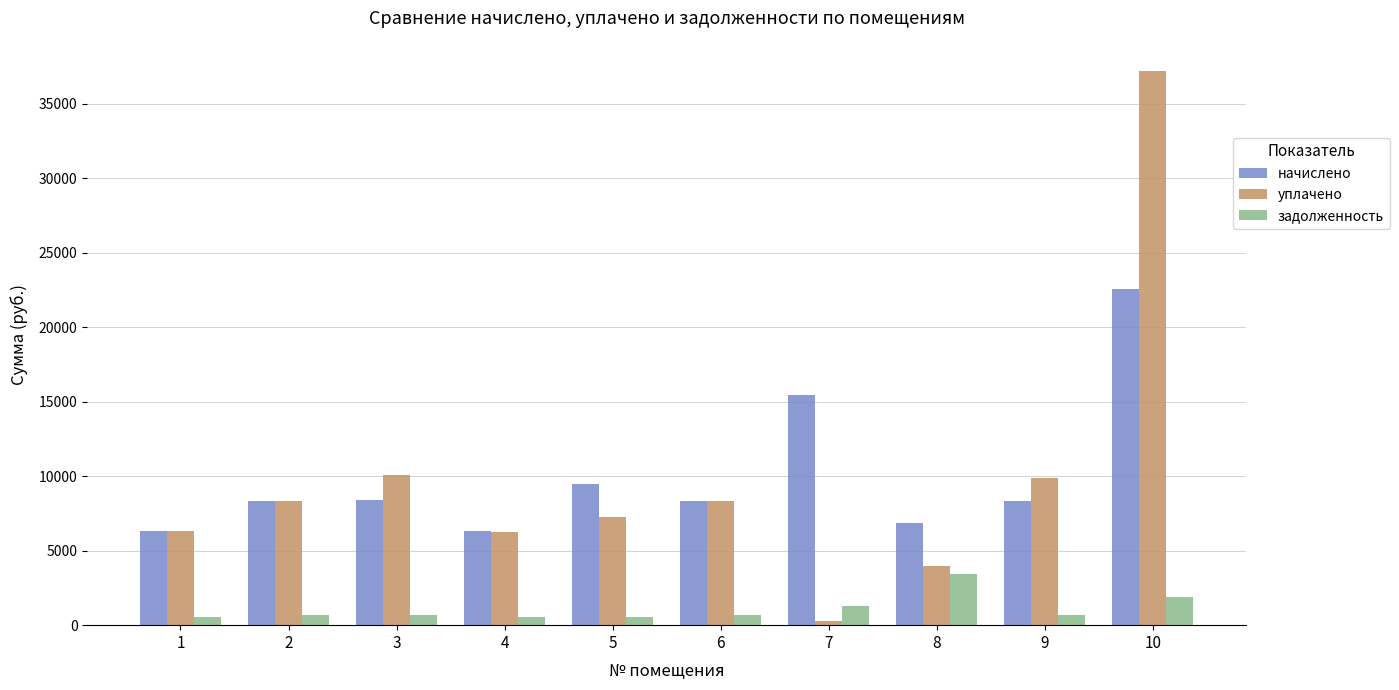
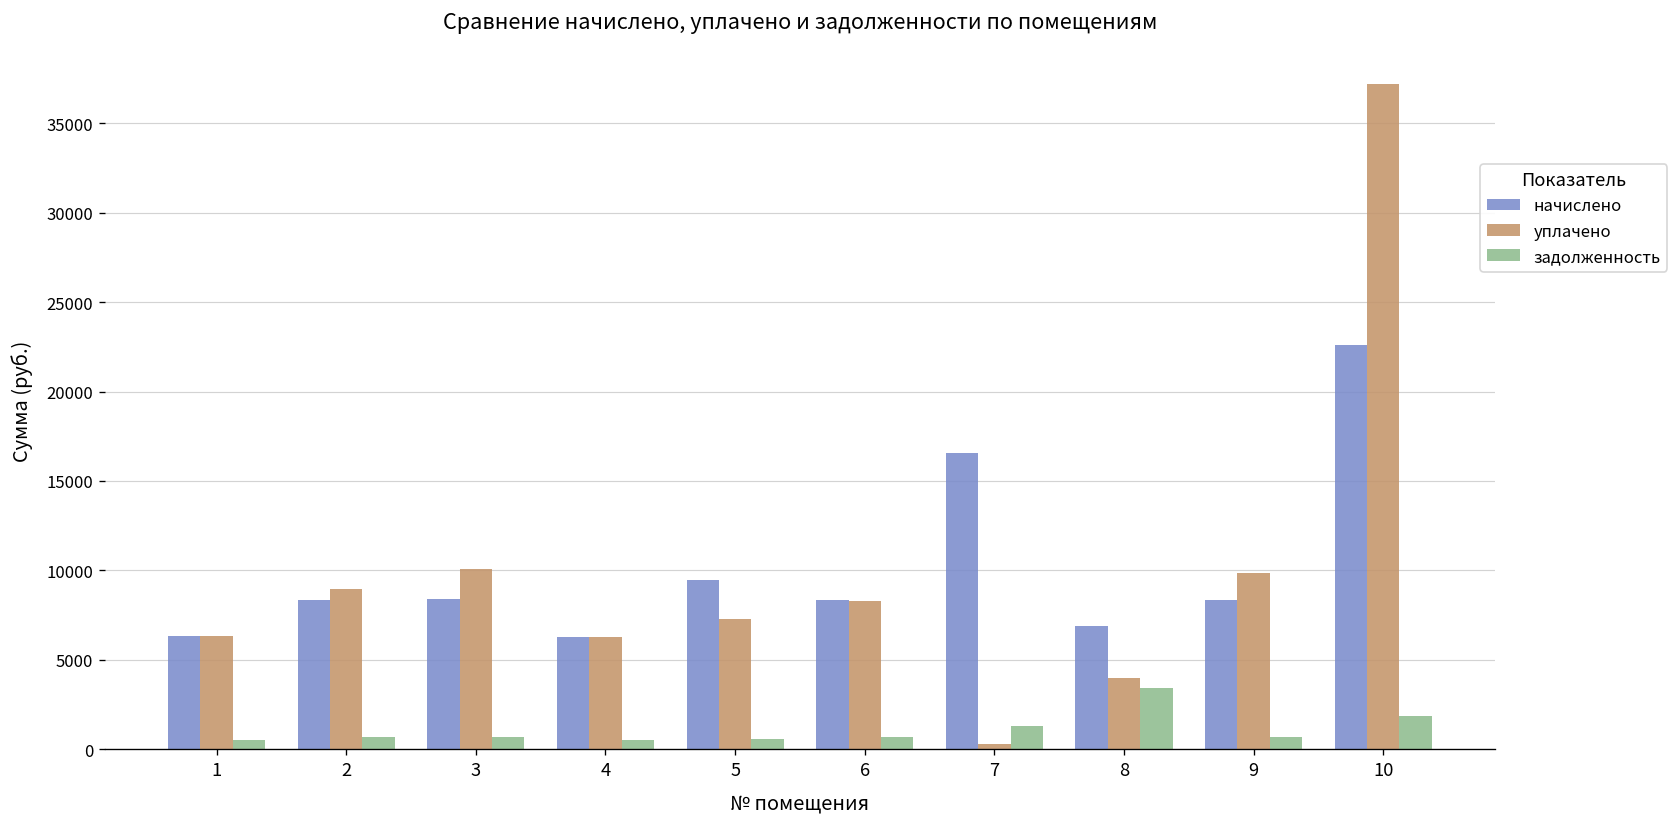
уплачено, 2: 8300 -> 9000
начислено, 7: 15400 -> 16600
